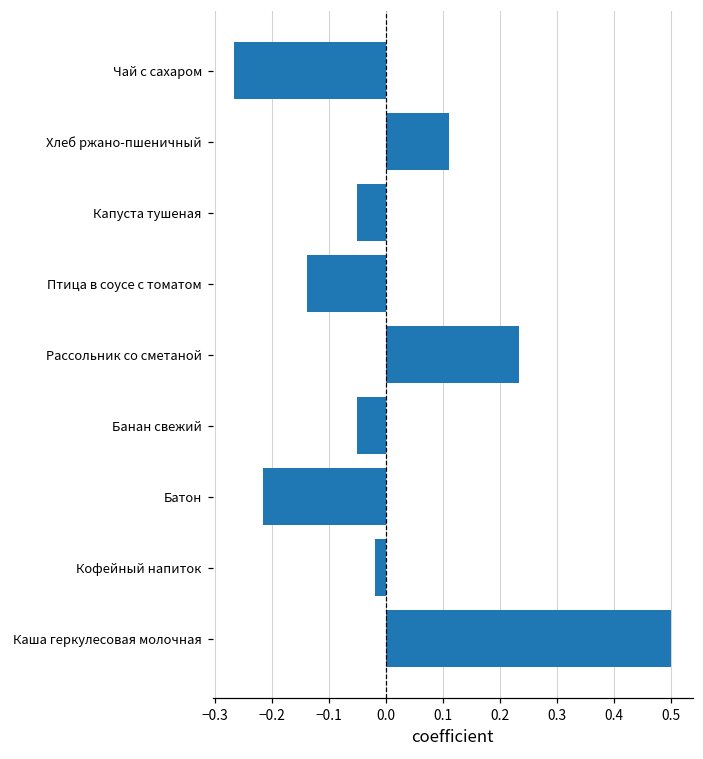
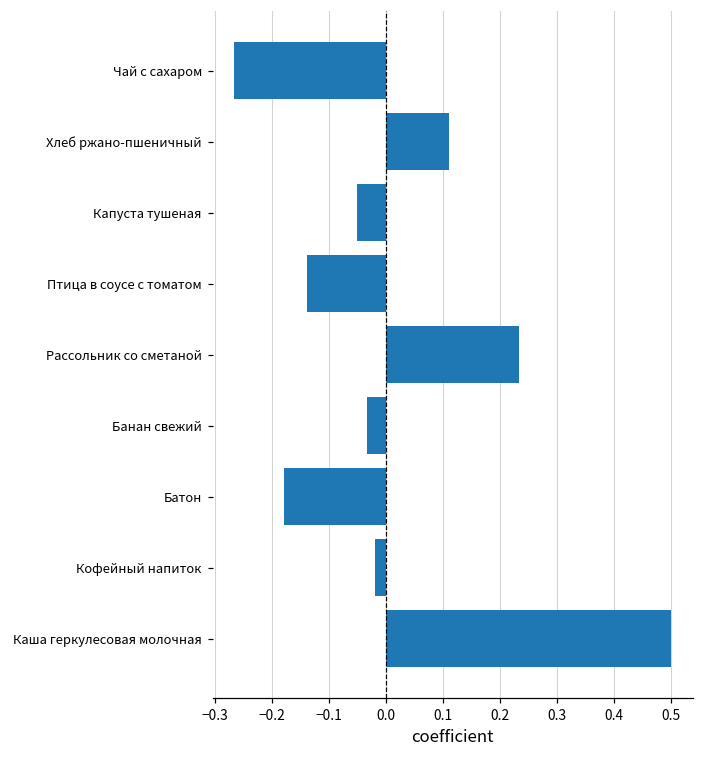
Банан свежий: -0.05 -> -0.03
Батон: -0.22 -> -0.18
